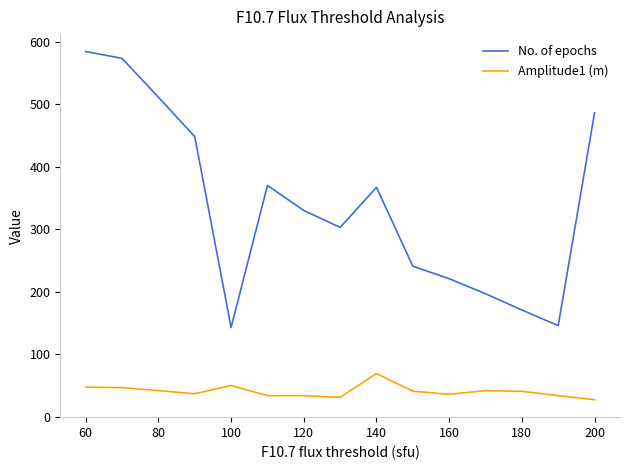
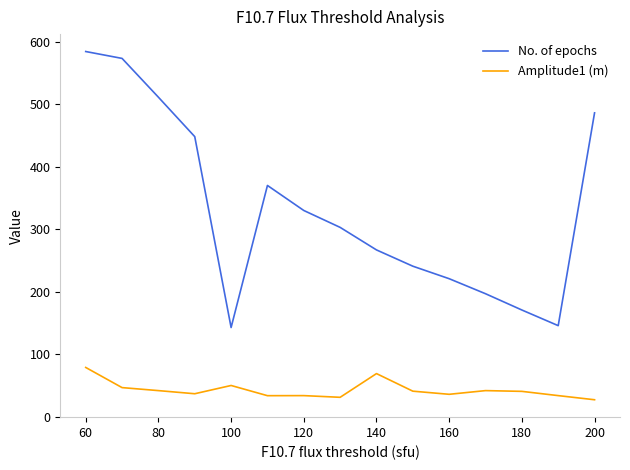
Amplitude1 (m), 60: 50 -> 80
No. of epochs, 140: 370 -> 270
